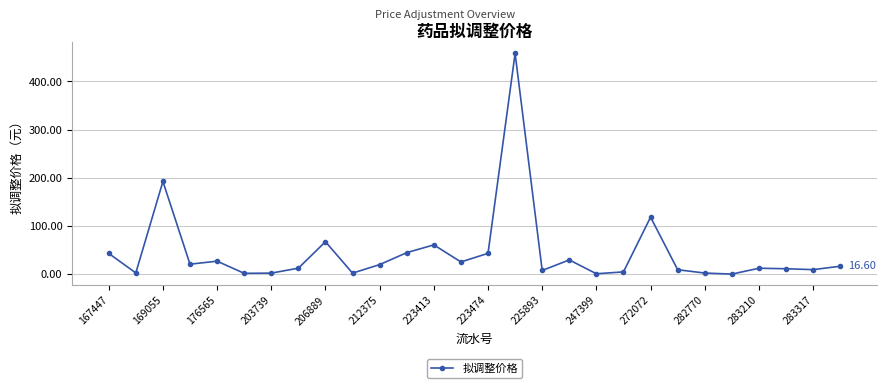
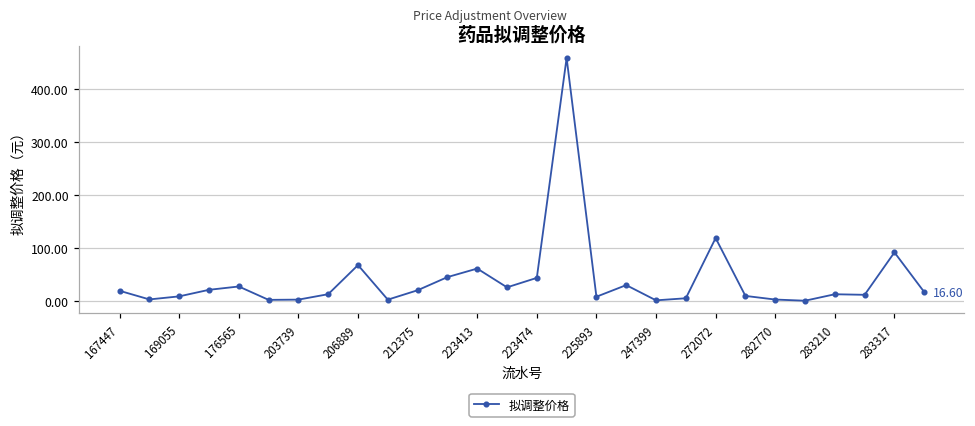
167447: 40 -> 20
169055: 190 -> 10
283317: 10 -> 90
